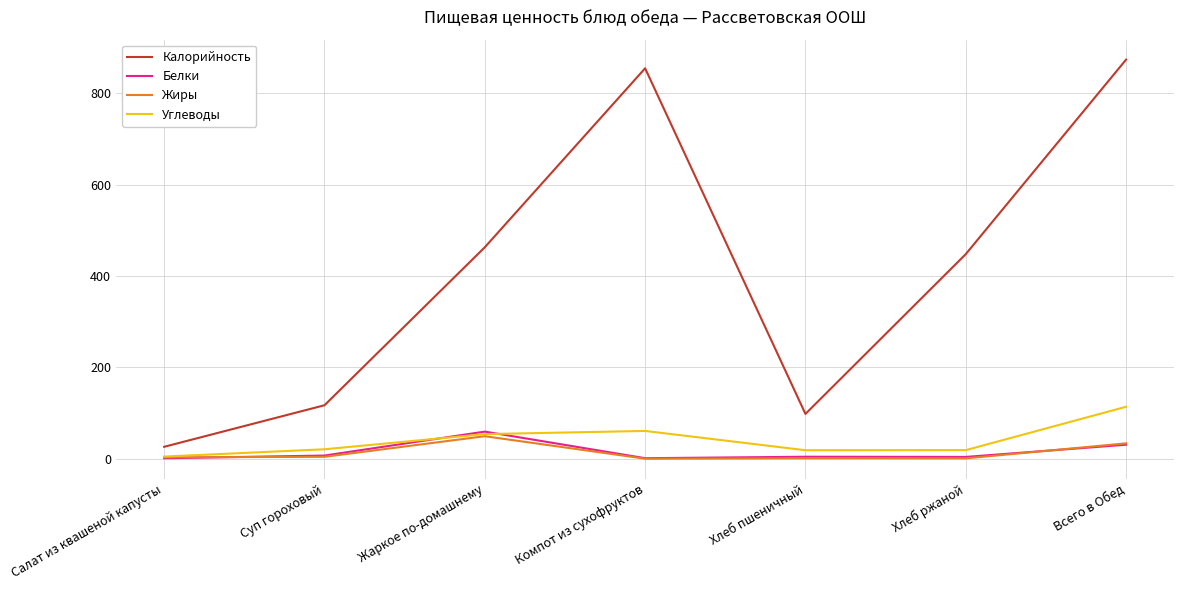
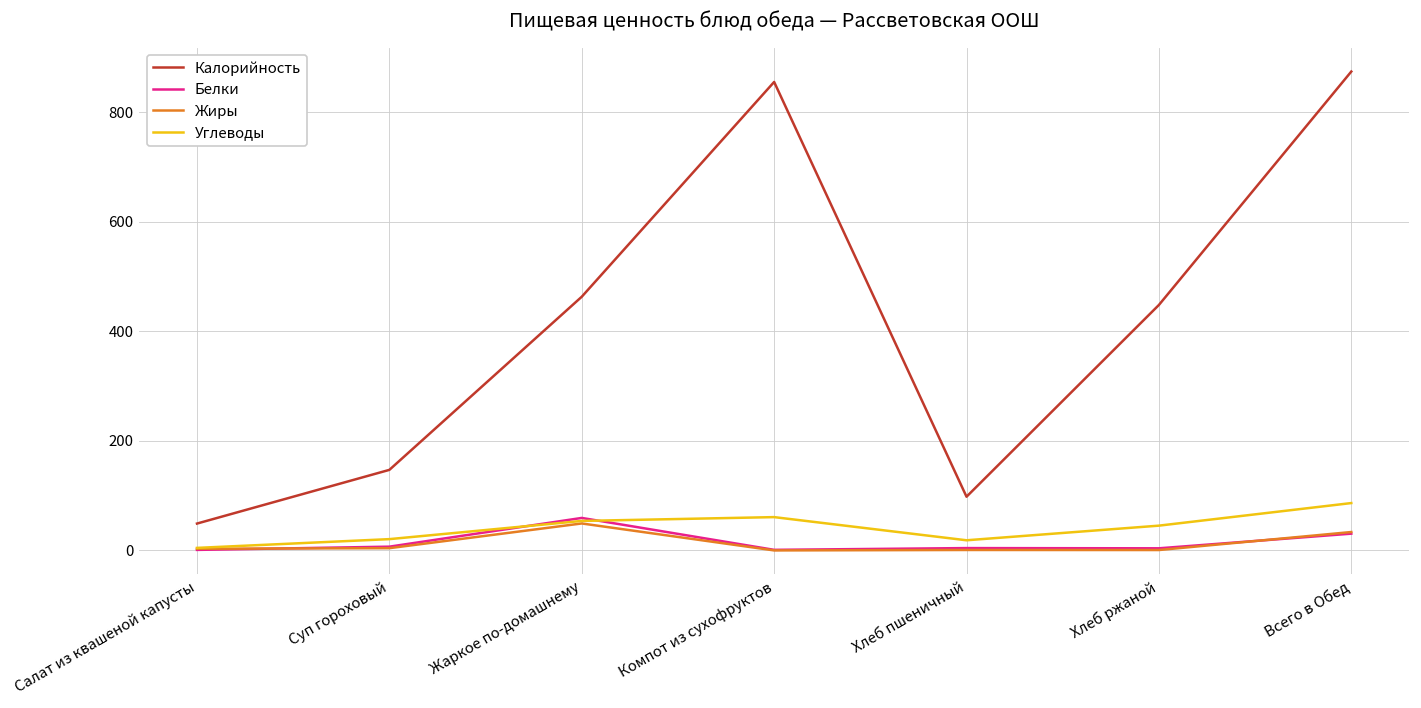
Калорийность, Салат из квашеной капусты: 30 -> 50
Калорийность, Суп гороховый: 120 -> 150
Углеводы, Хлеб ржаной: 20 -> 50
Углеводы, Всего в Обед: 110 -> 90
